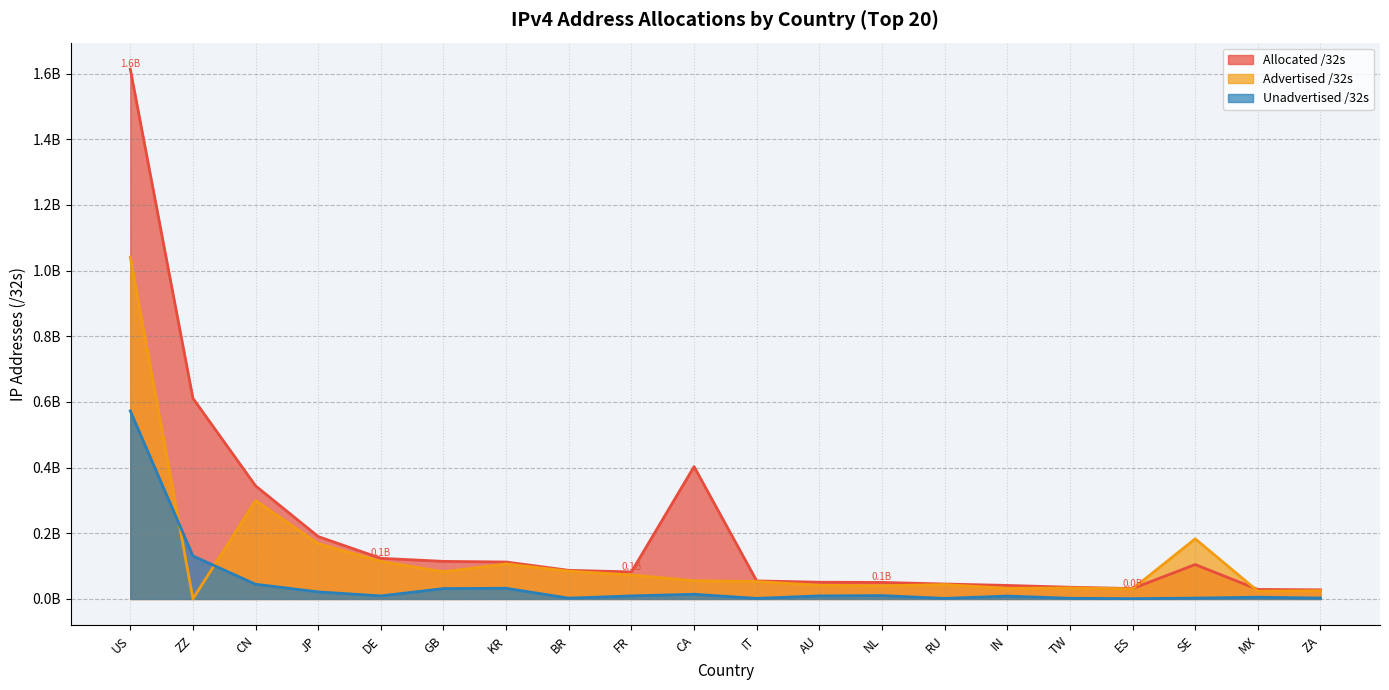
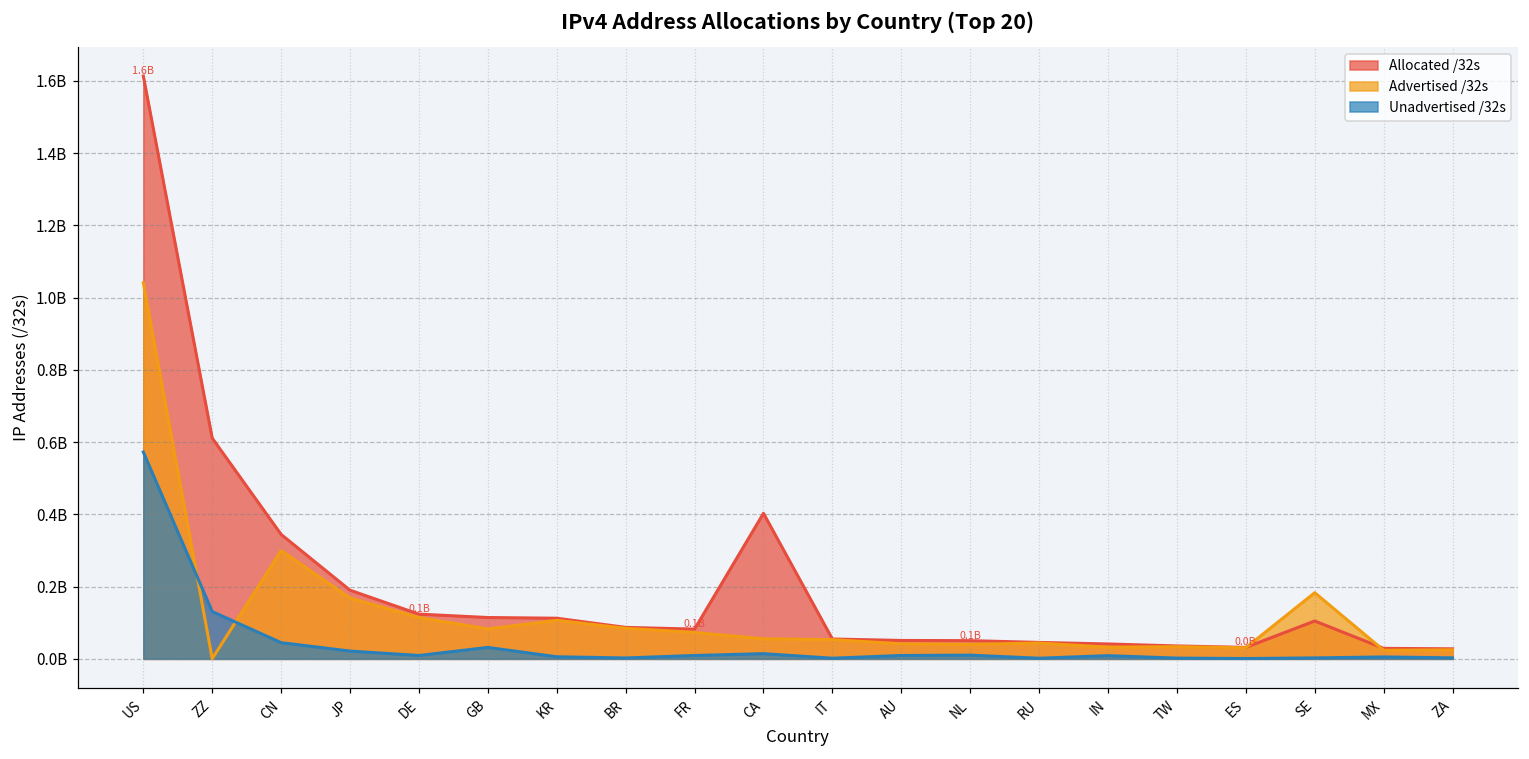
Unadvertised /32s, KR: 30000000 -> 10000000
